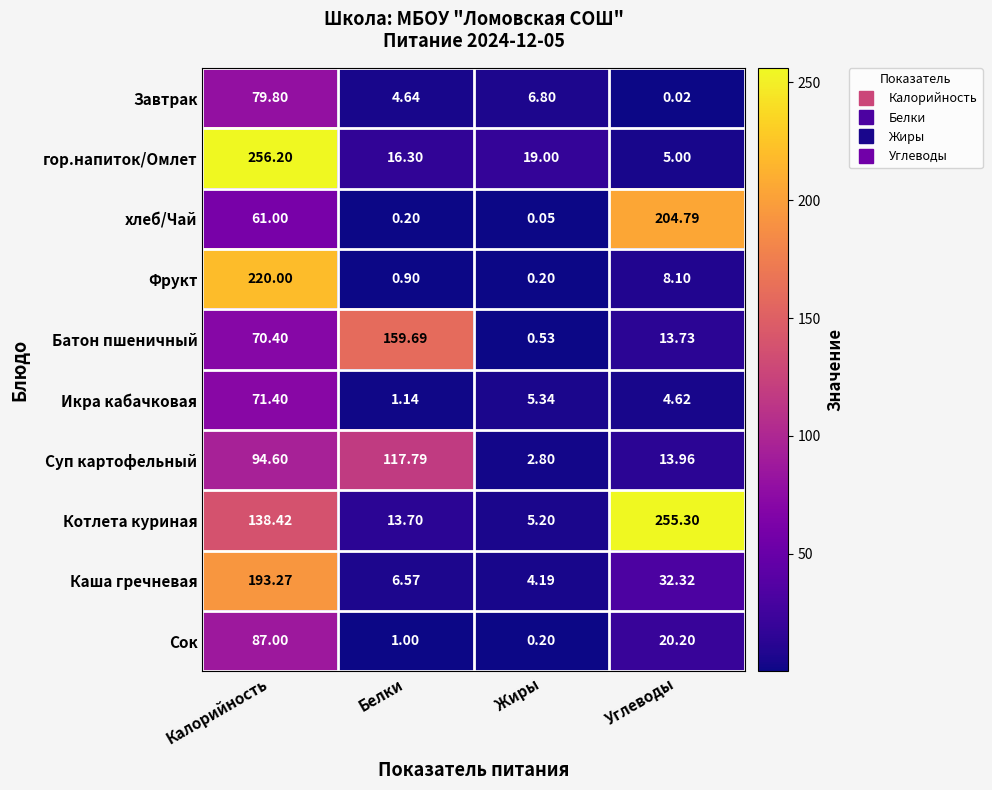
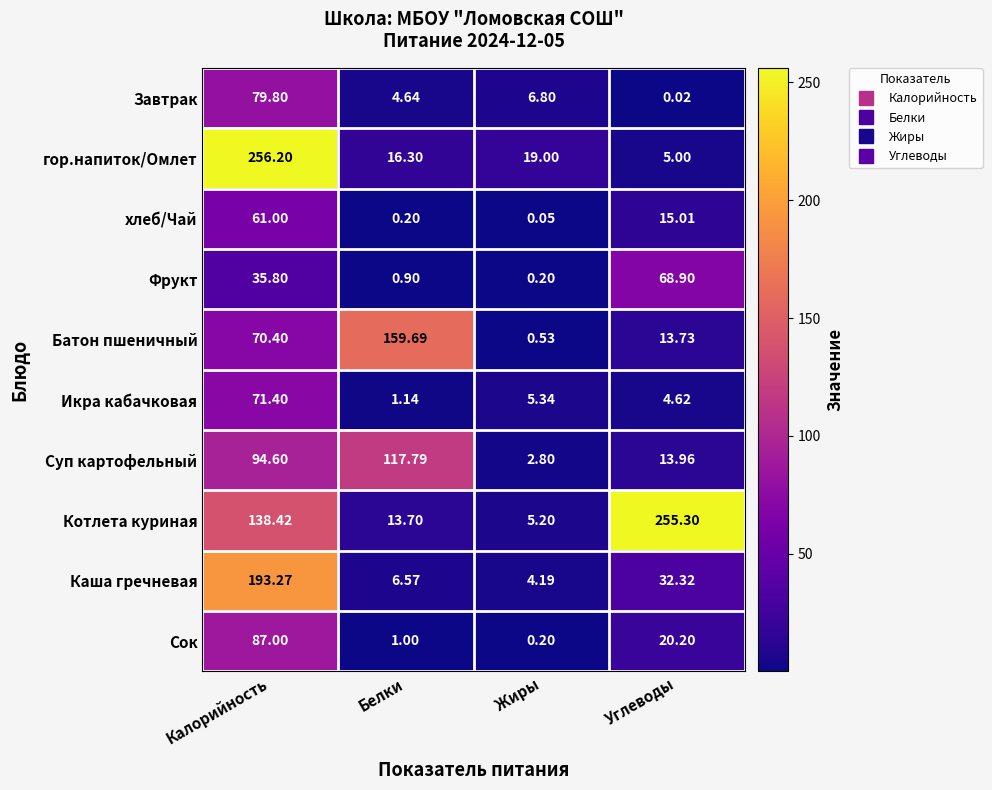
хлеб/Чай, Углеводы: 204.79 -> 15.01
Фрукт, Калорийность: 220.00 -> 35.80
Фрукт, Углеводы: 8.10 -> 68.90
